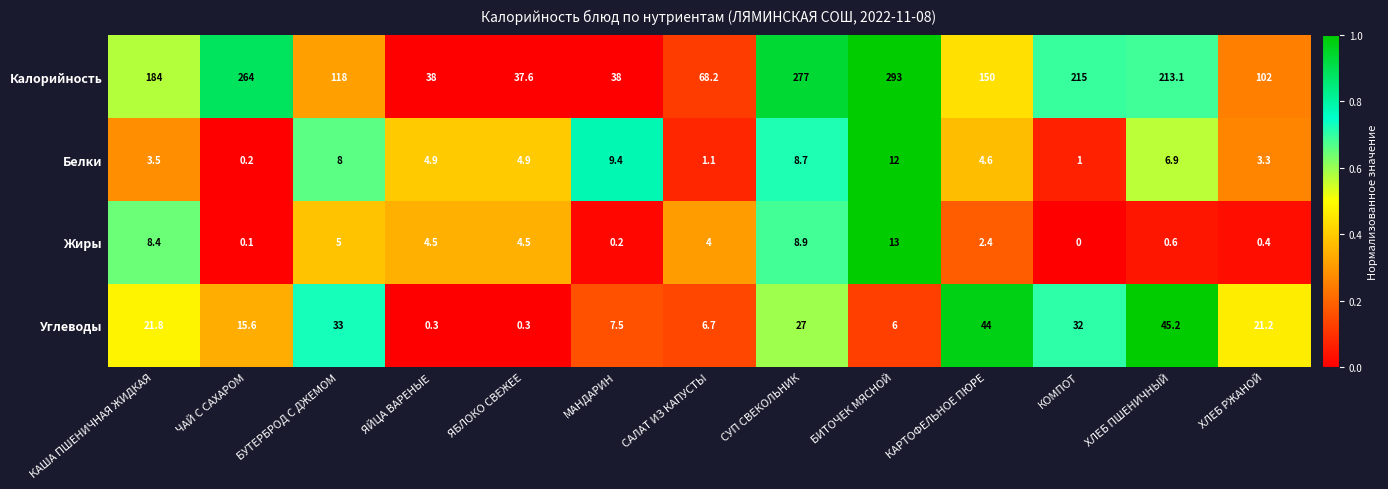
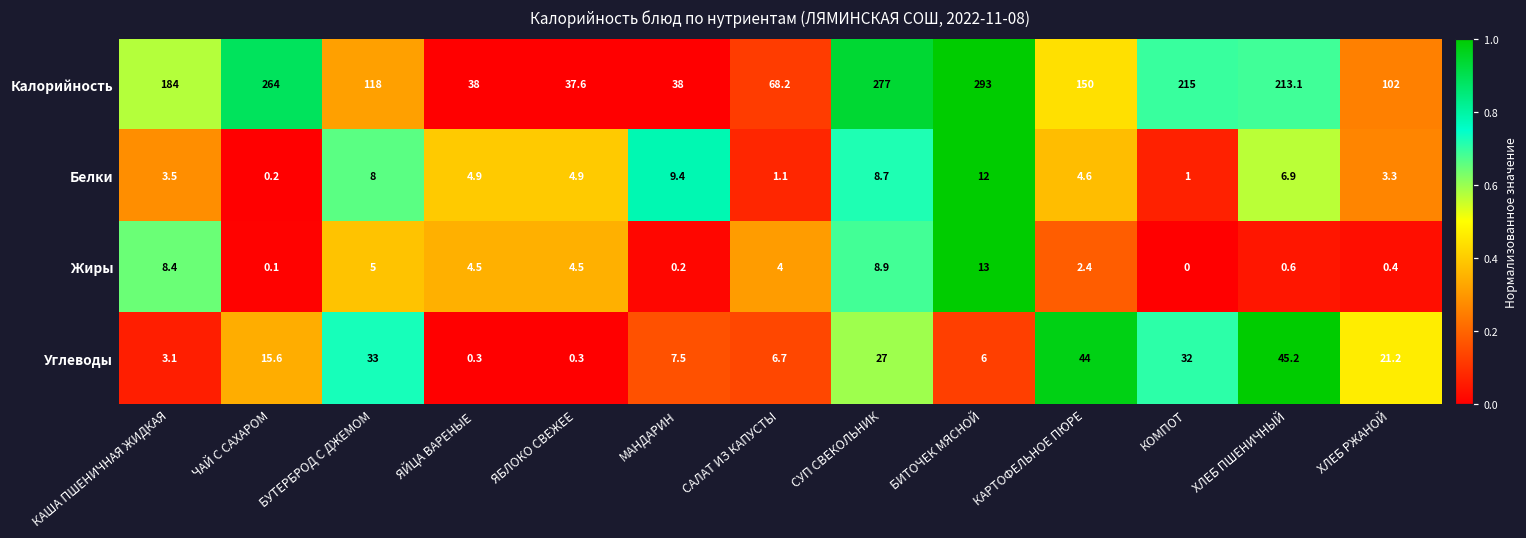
Углеводы, КАША ПШЕНИЧНАЯ ЖИДКАЯ: 21.8 -> 3.1
